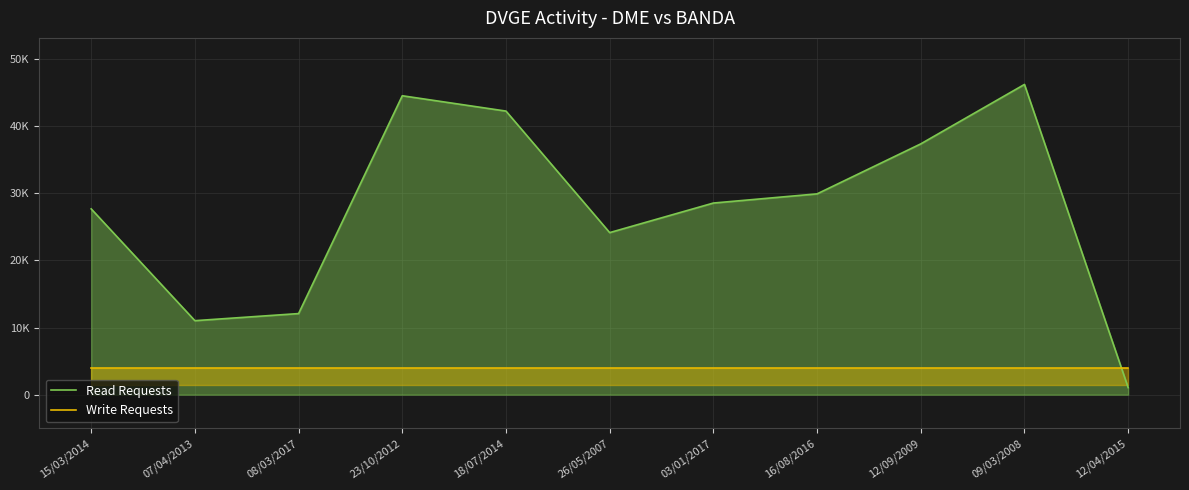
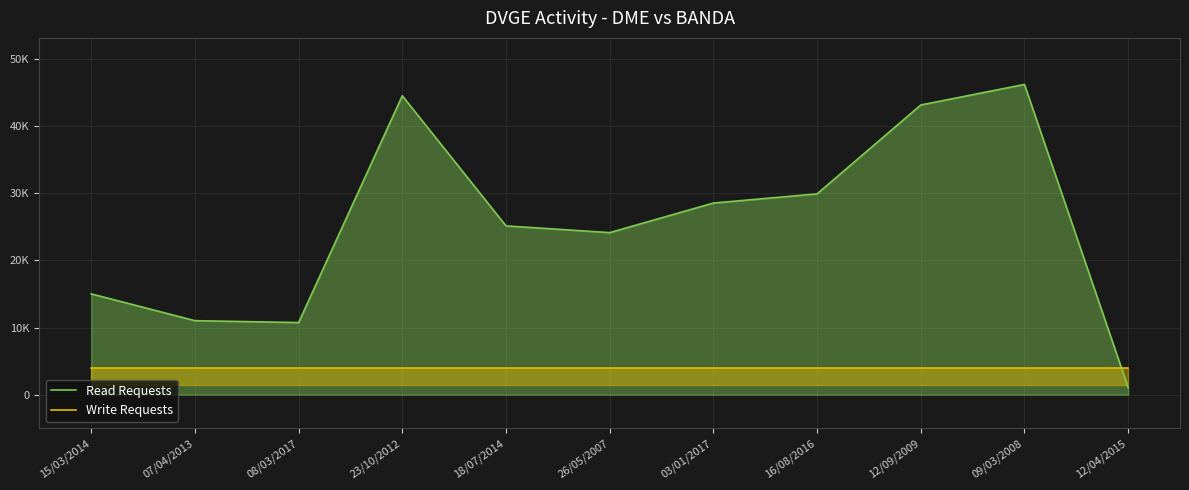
Read Requests, 15/03/2014: 28000 -> 15000
Read Requests, 08/03/2017: 12000 -> 11000
Read Requests, 18/07/2014: 42000 -> 25000
Read Requests, 12/09/2009: 37000 -> 43000
